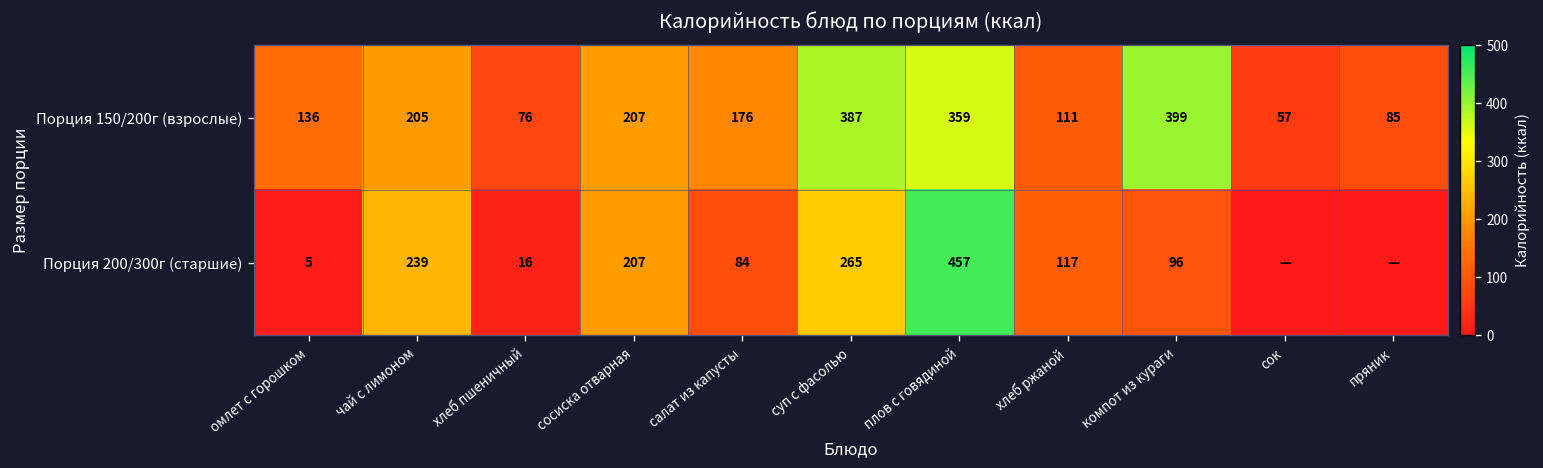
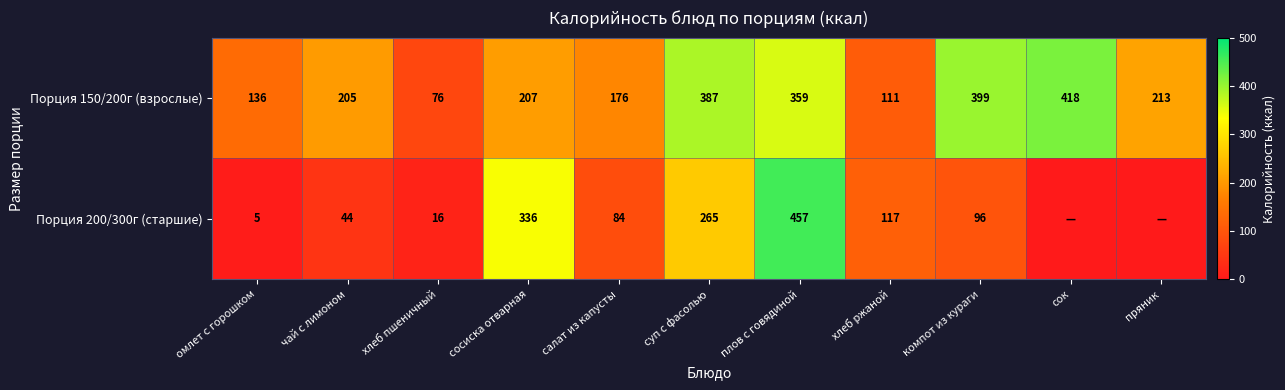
Порция 150/200г (взрослые), сок: 57 -> 418
Порция 150/200г (взрослые), пряник: 85 -> 213
Порция 200/300г (старшие), чай с лимоном: 239 -> 44
Порция 200/300г (старшие), сосиска отварная: 207 -> 336
